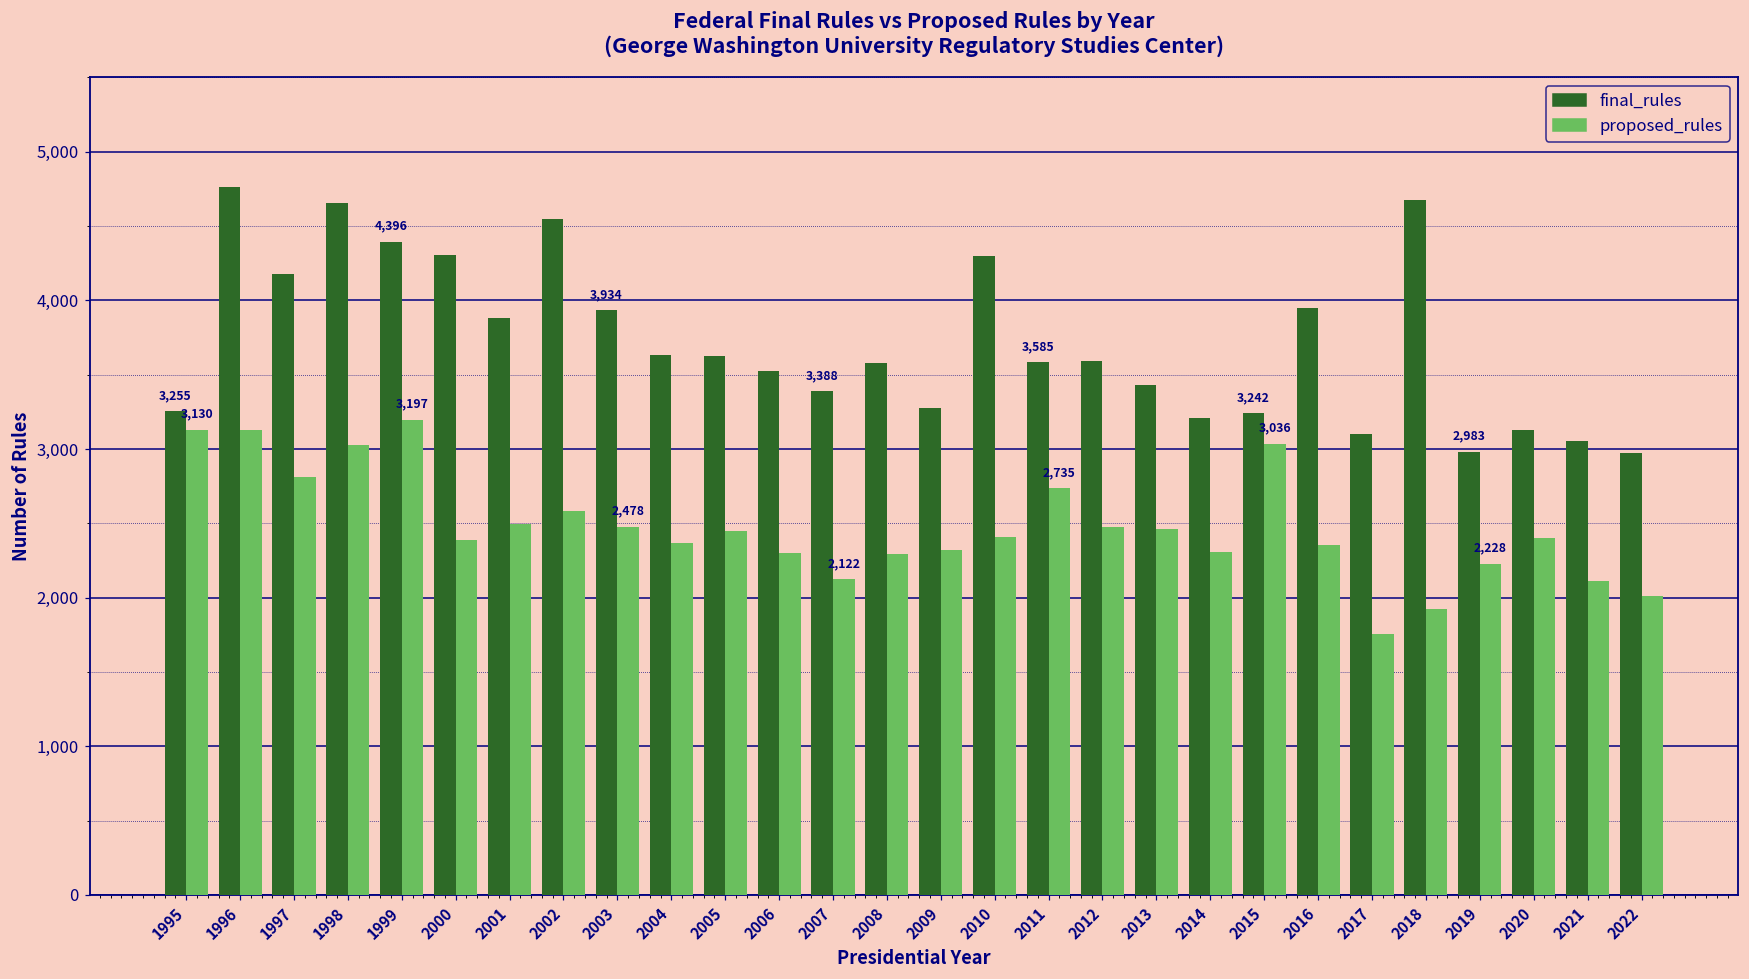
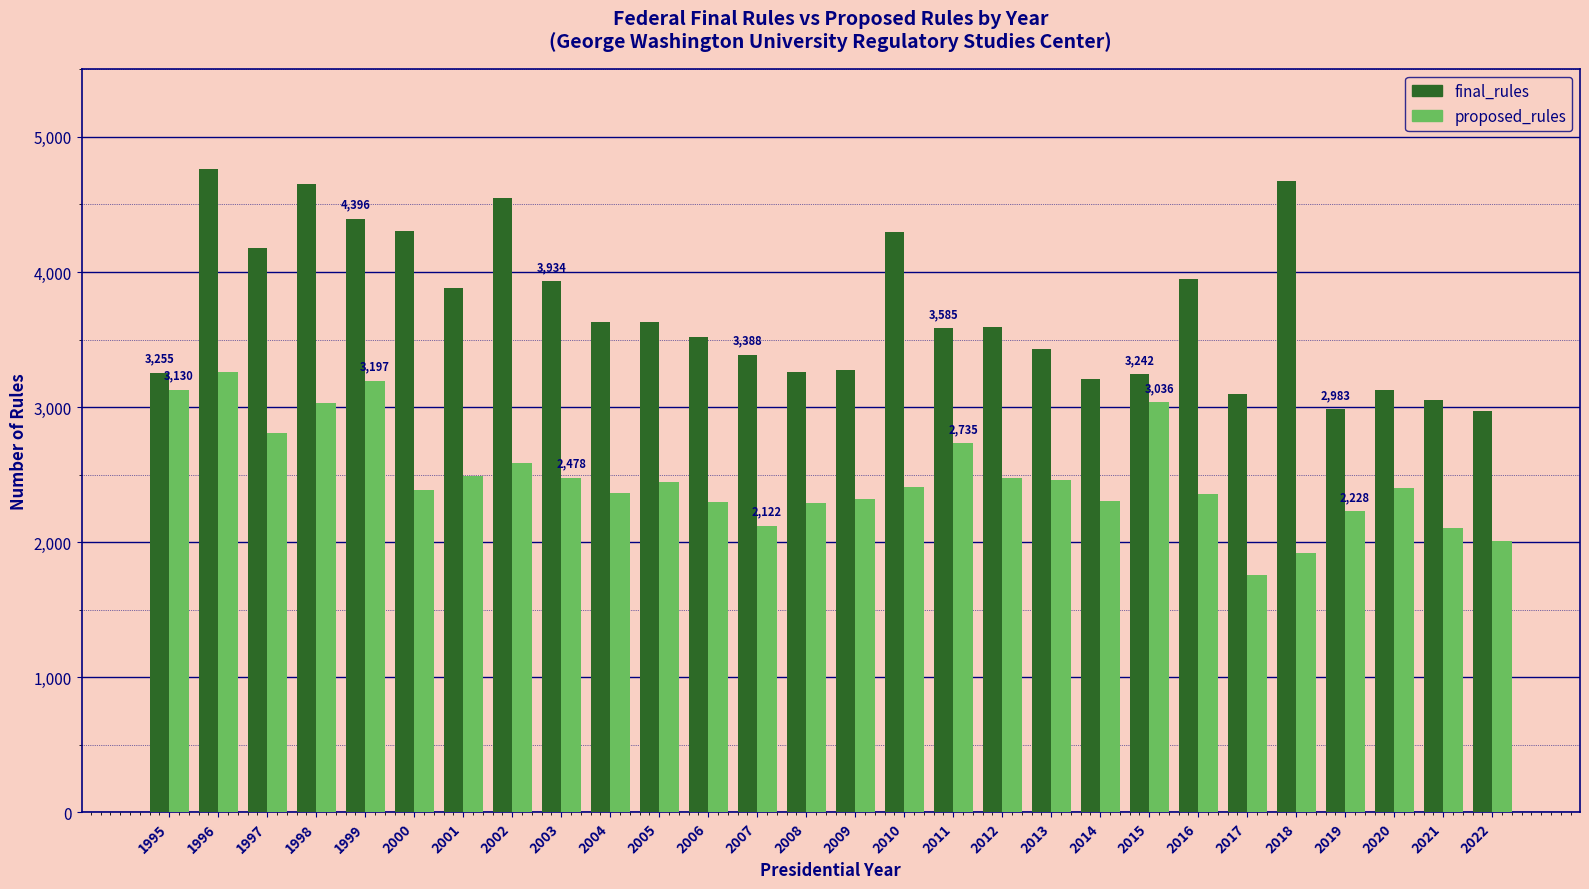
proposed_rules, 1996: 3,130 -> 3,260
final_rules, 2008: 3,580 -> 3,260
